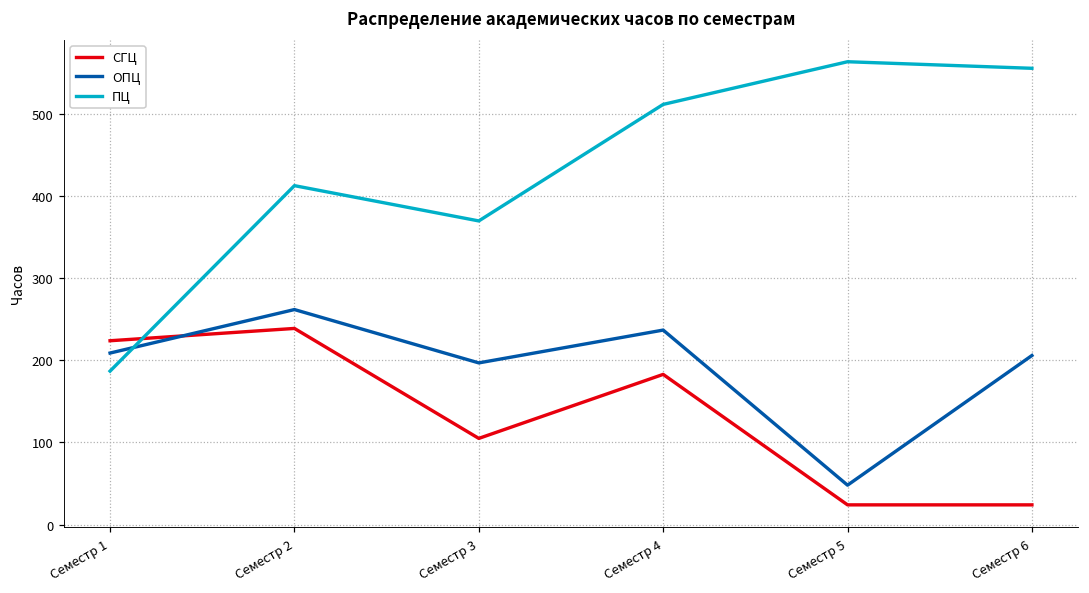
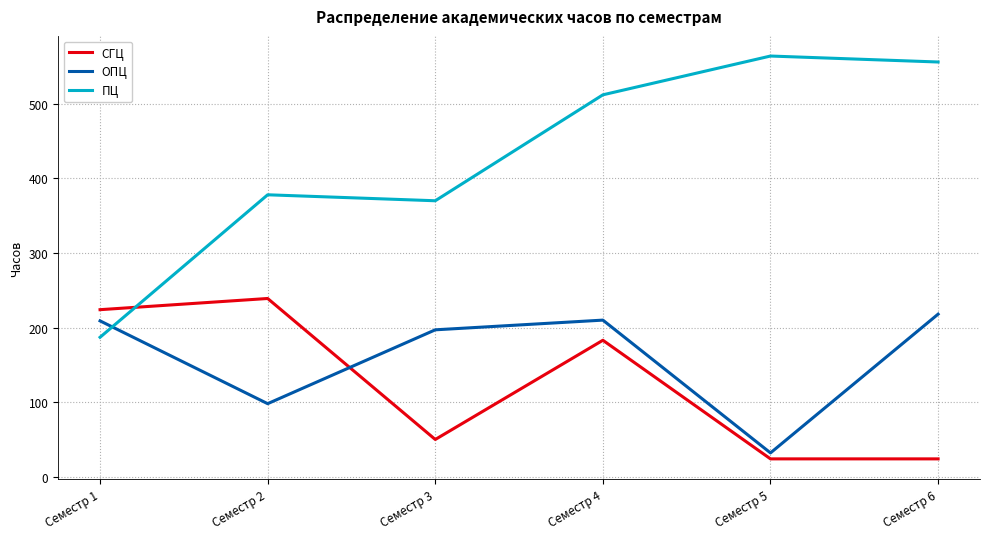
ОПЦ, Семестр 2: 260 -> 100
ПЦ, Семестр 2: 410 -> 380
СГЦ, Семестр 3: 110 -> 50
ОПЦ, Семестр 4: 240 -> 210
ОПЦ, Семестр 5: 50 -> 30
ОПЦ, Семестр 6: 210 -> 220
